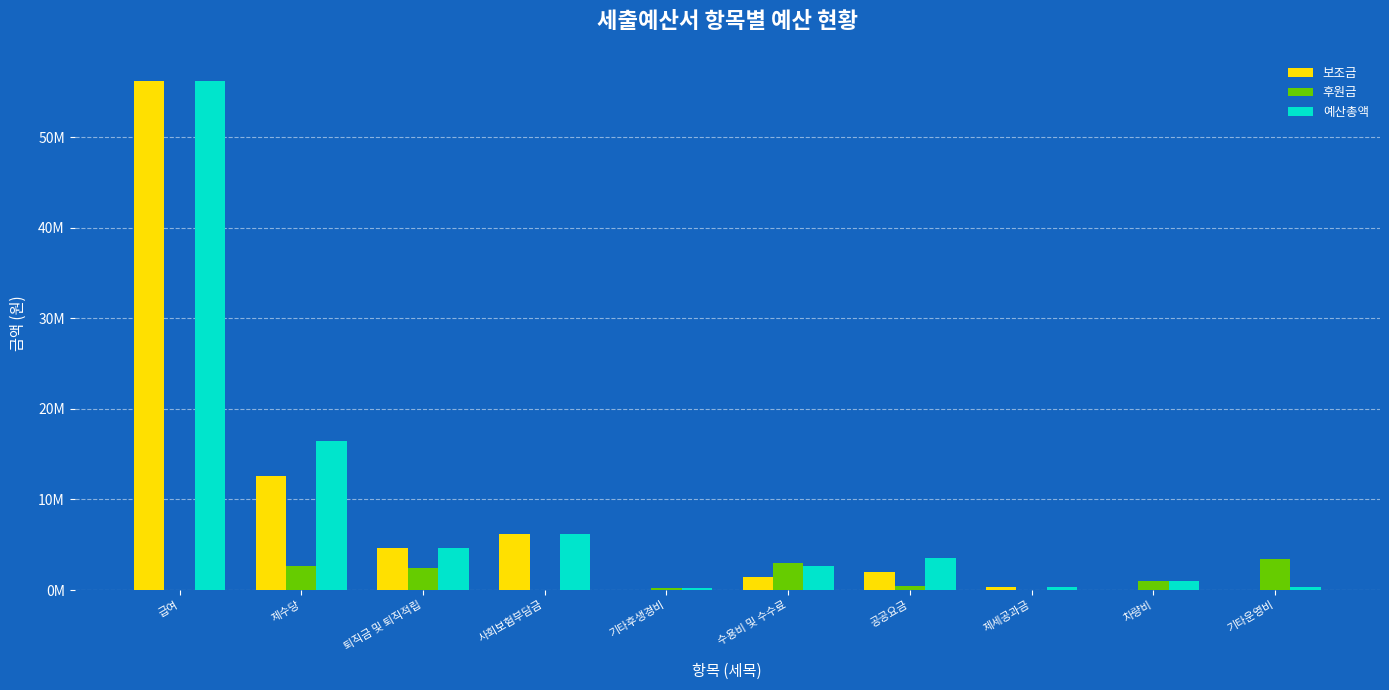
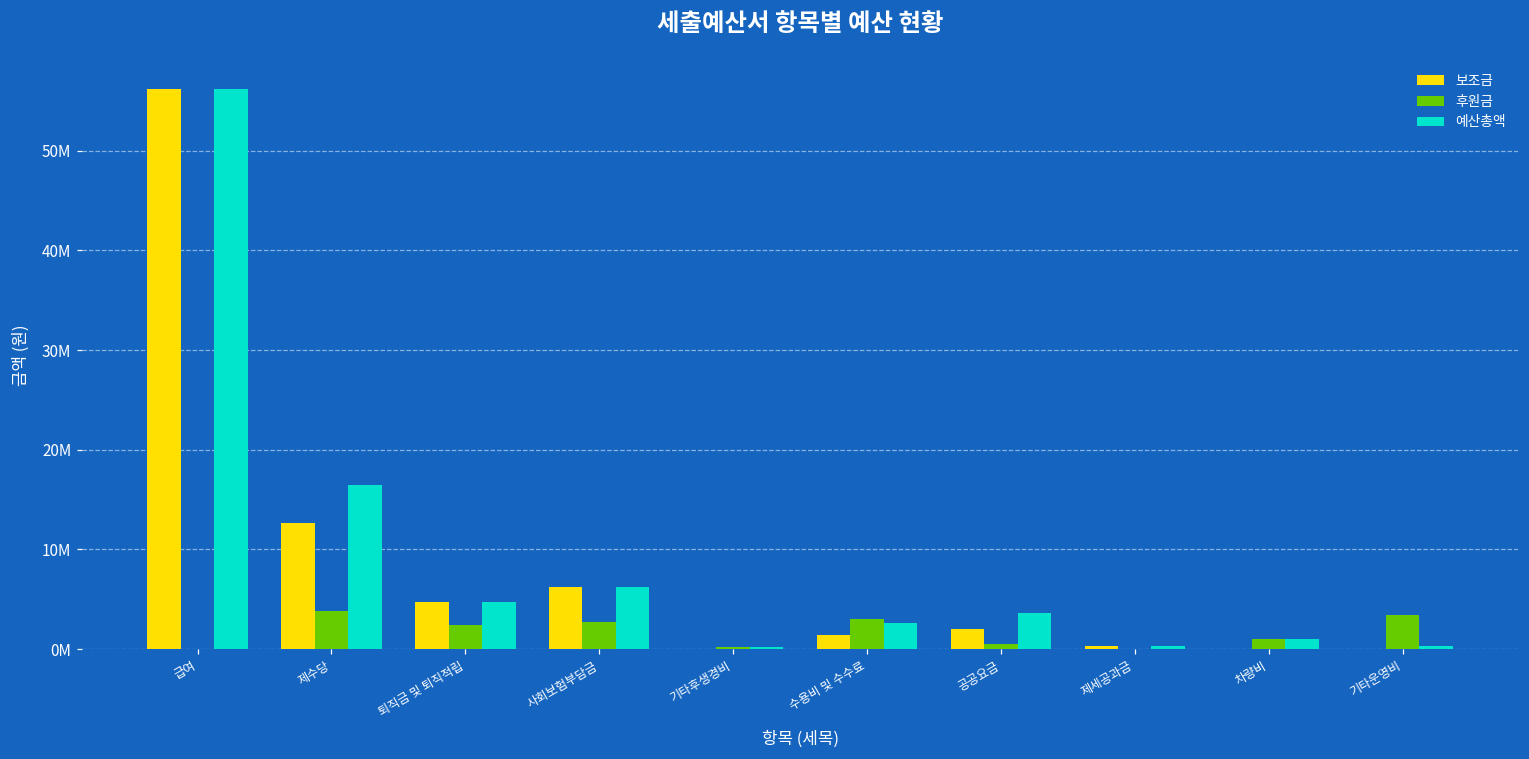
후원금, 제수당: 3000000 -> 4000000
후원금, 사회보험부담금: 0 -> 3000000
